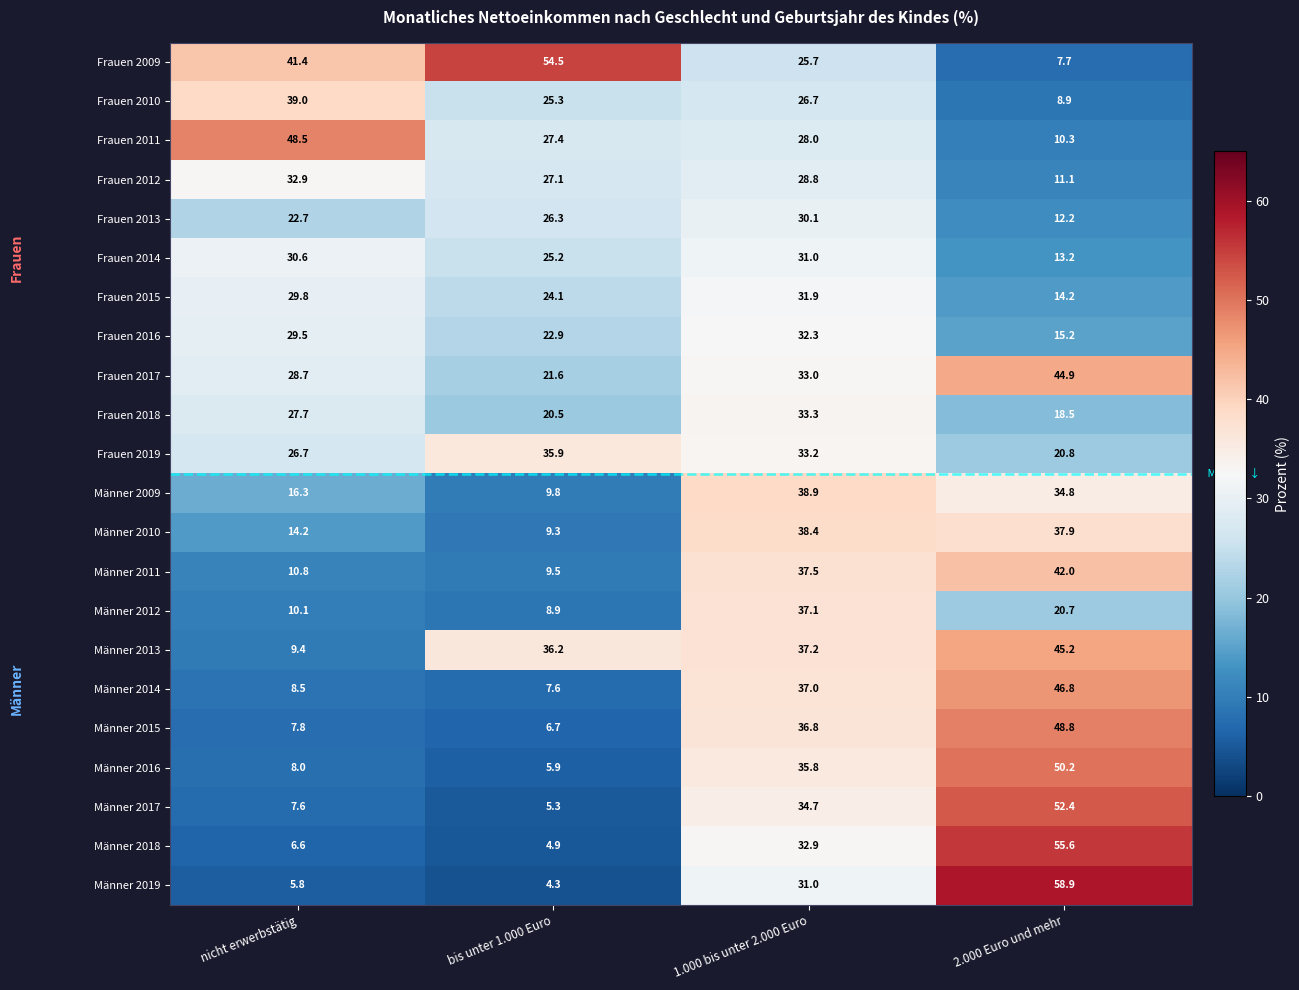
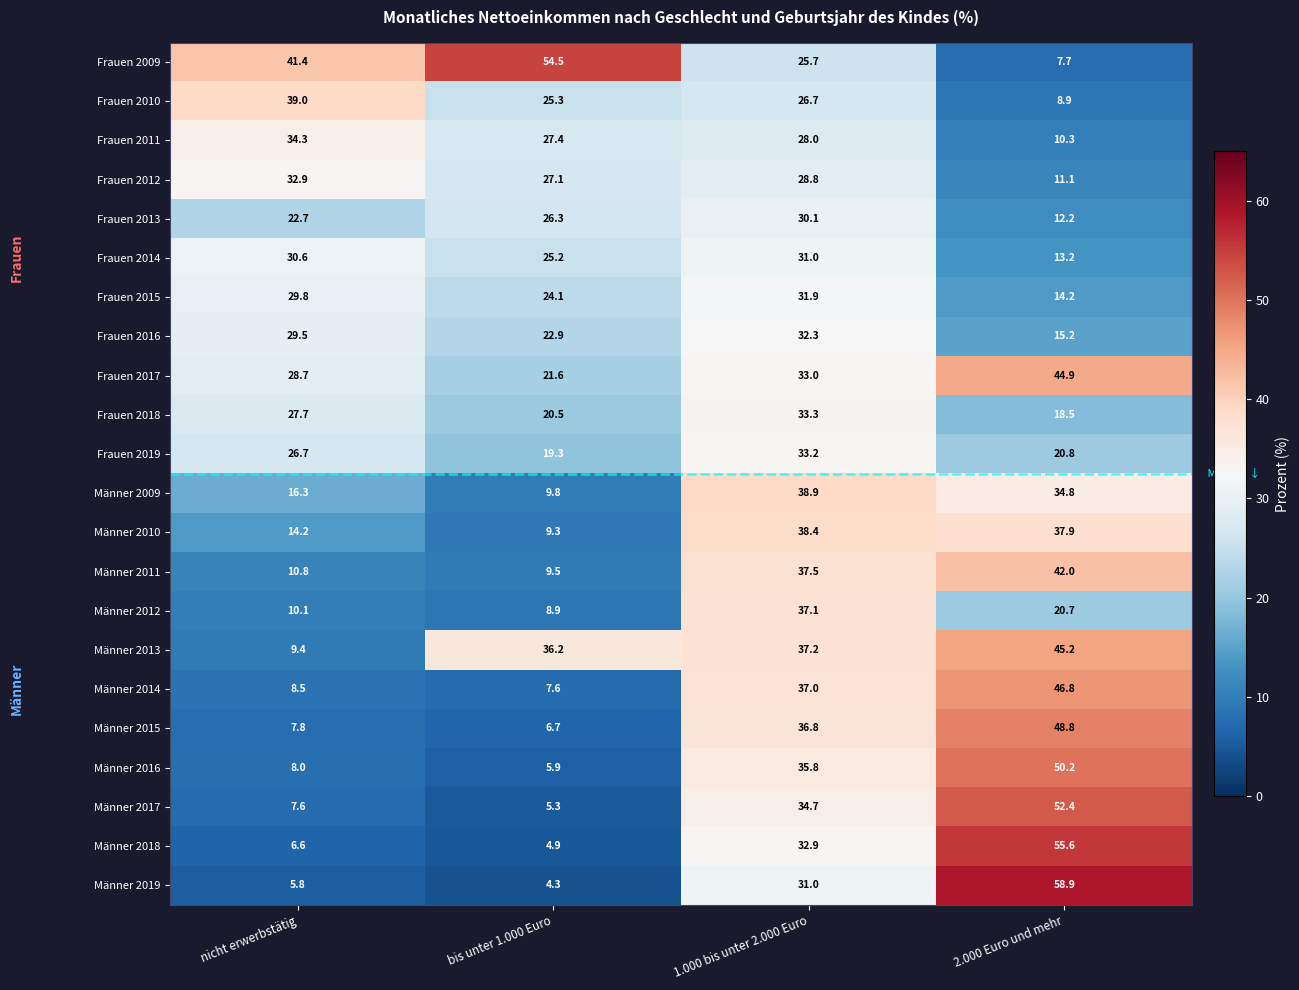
Frauen 2011, nicht erwerbstätig: 48.5 -> 34.3
Frauen 2019, bis unter 1.000 Euro: 35.9 -> 19.3
